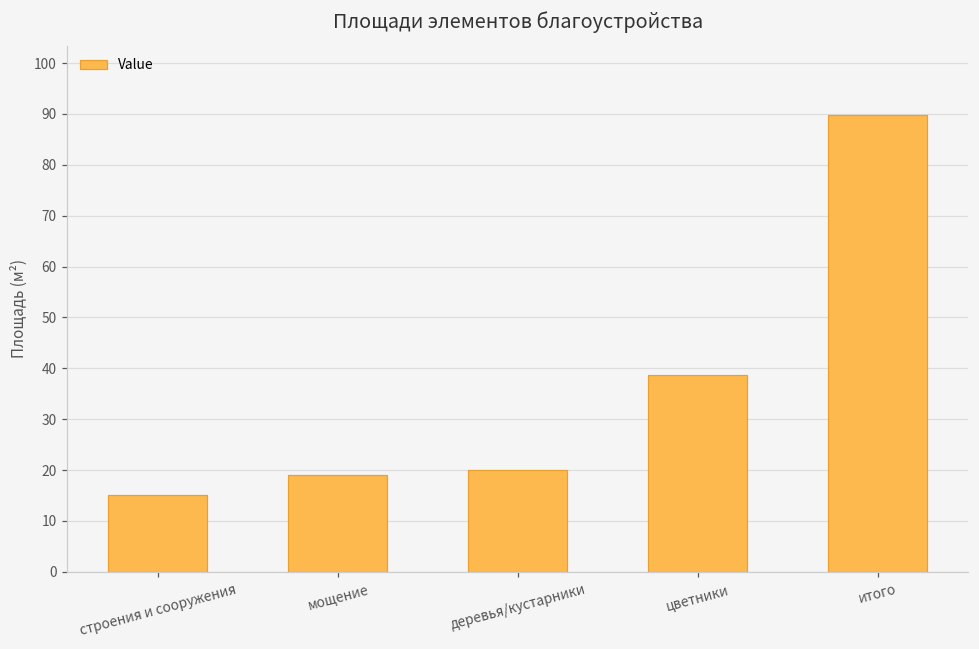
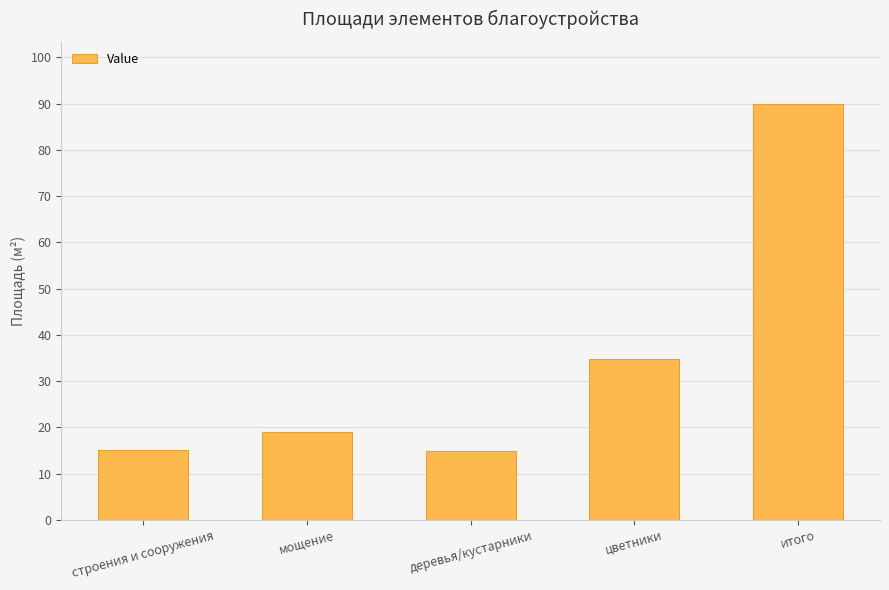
деревья/кустарники: 20 -> 15
цветники: 39 -> 35
